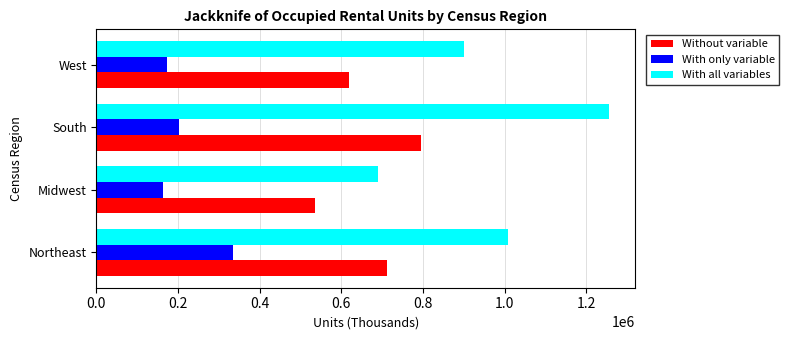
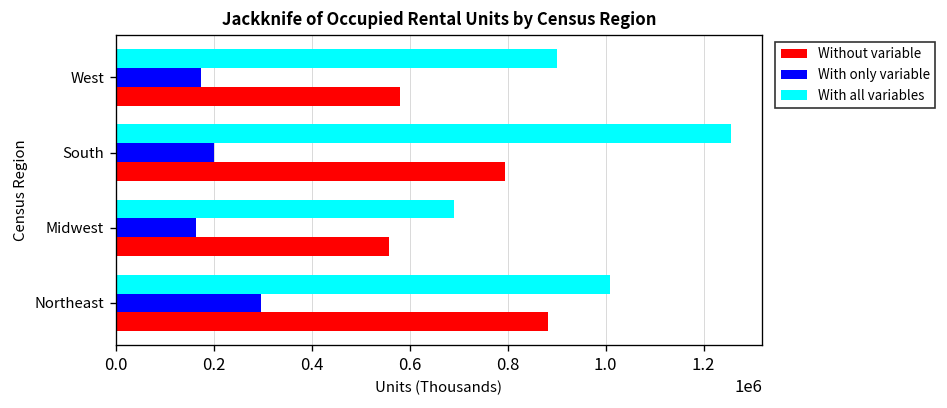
Without variable, West: 620000 -> 580000
Without variable, Midwest: 530000 -> 560000
With only variable, Northeast: 330000 -> 300000
Without variable, Northeast: 710000 -> 880000
